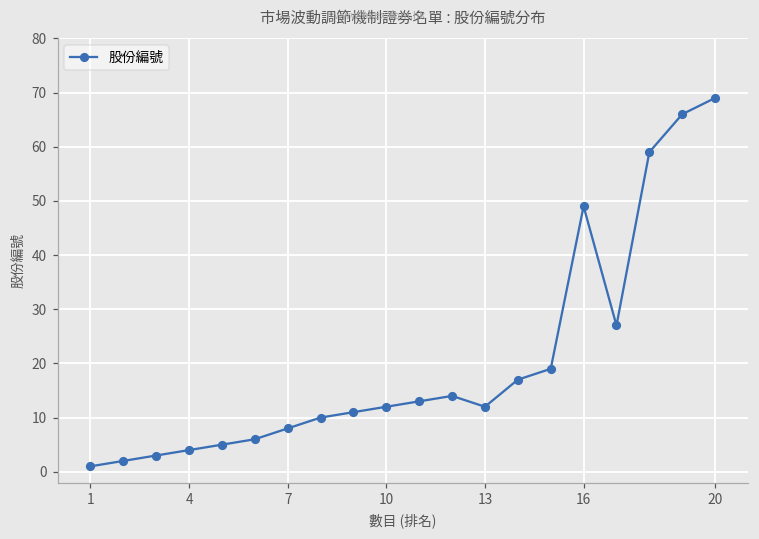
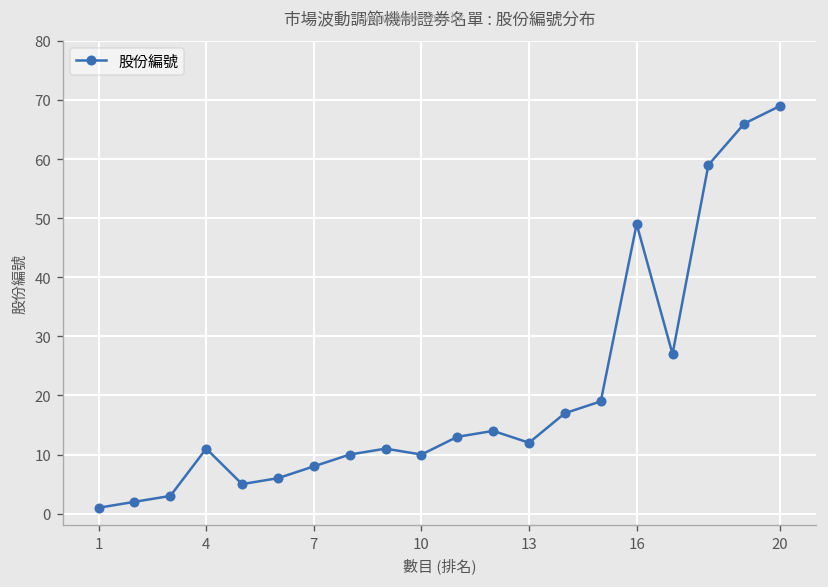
4: 4 -> 11
10: 12 -> 10
